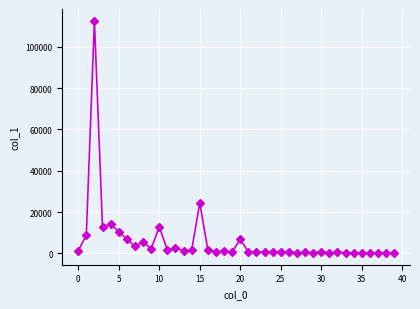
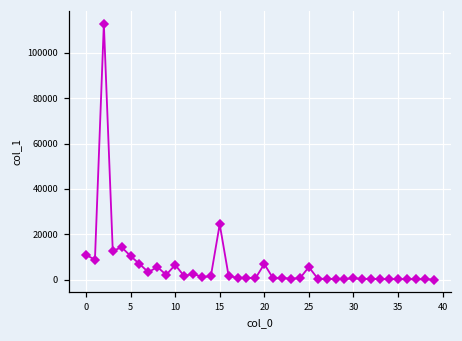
0: 1000 -> 11000
10: 13000 -> 7000
25: 1000 -> 6000
